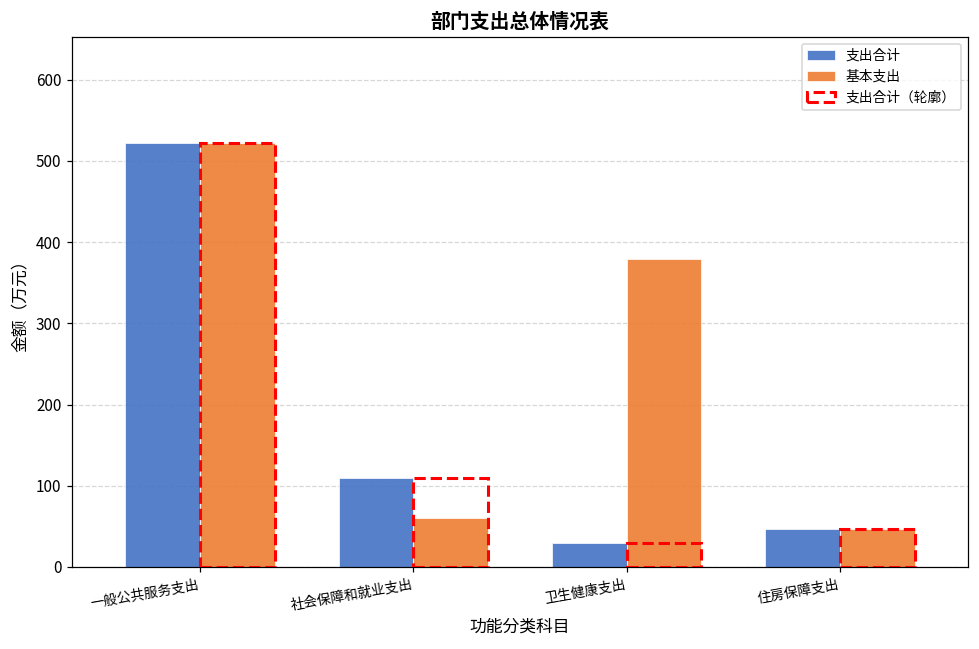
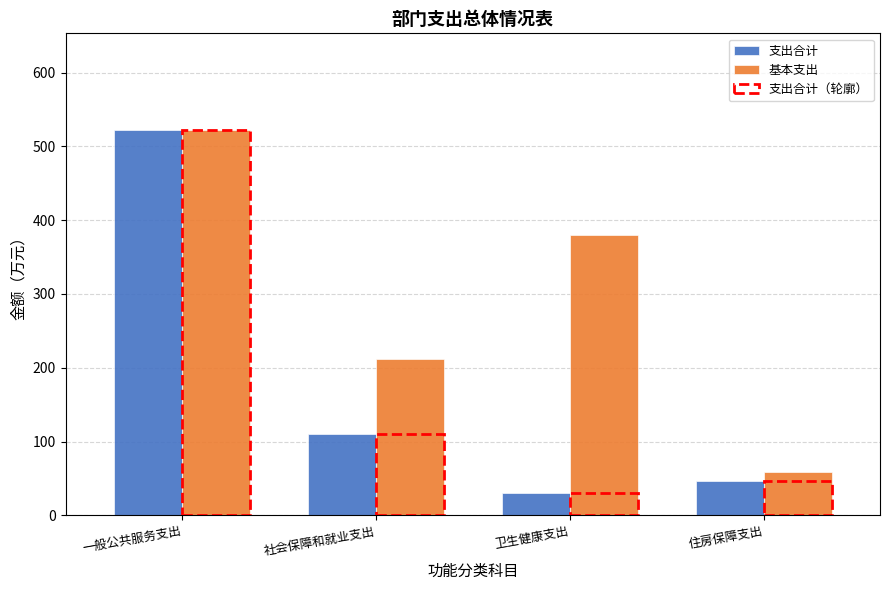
基本支出, 社会保障和就业支出: 60 -> 210
基本支出, 住房保障支出: 50 -> 60
